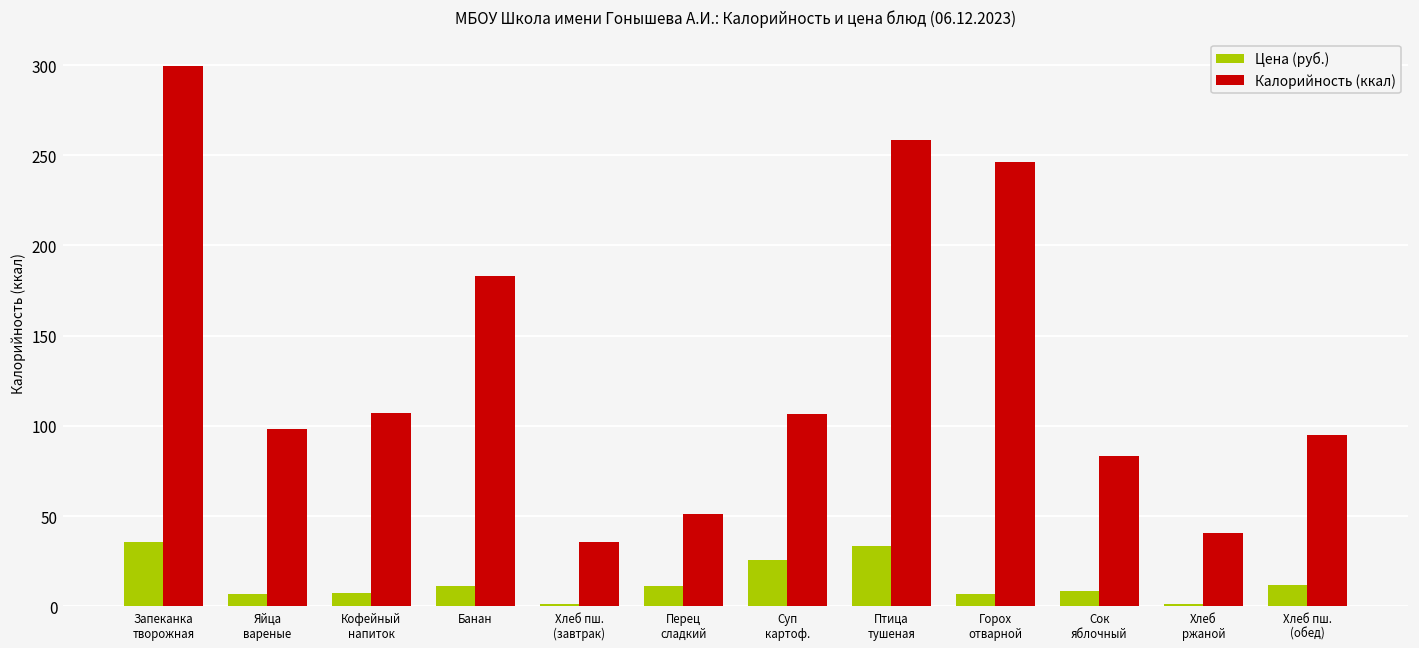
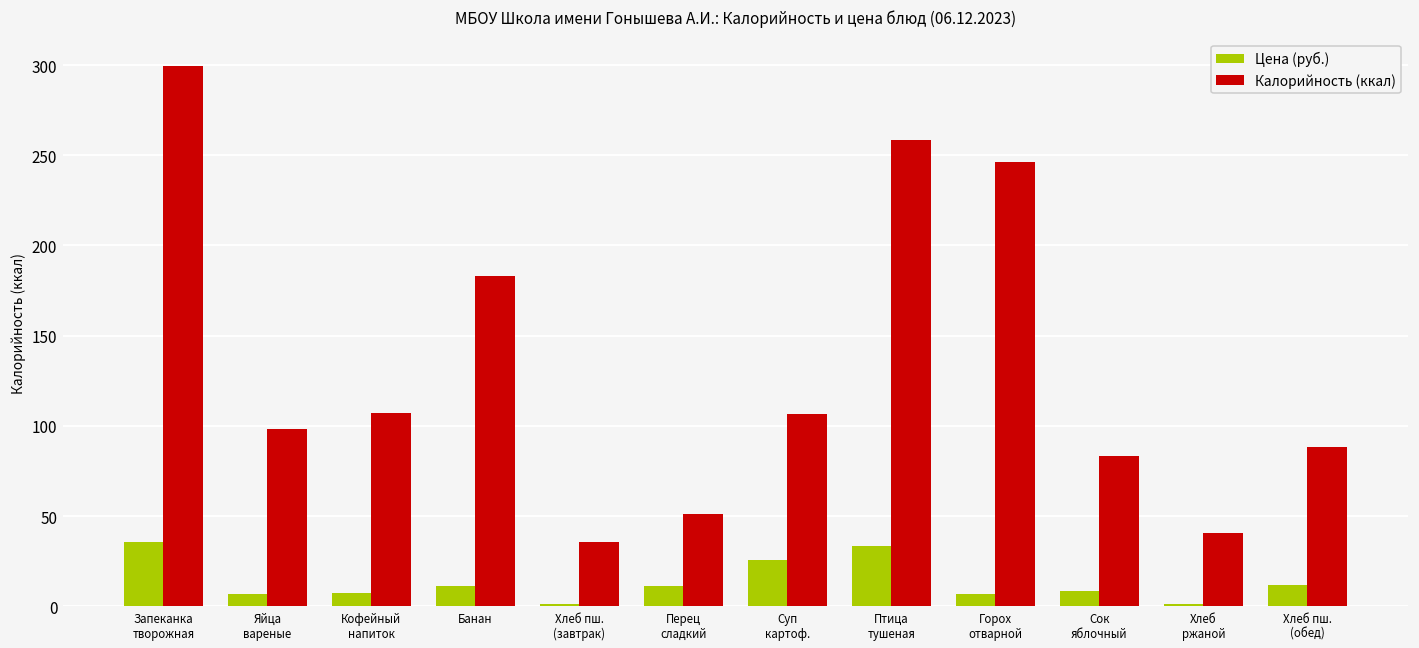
Калорийность (ккал), Хлеб пш. (обед): 95 -> 88
